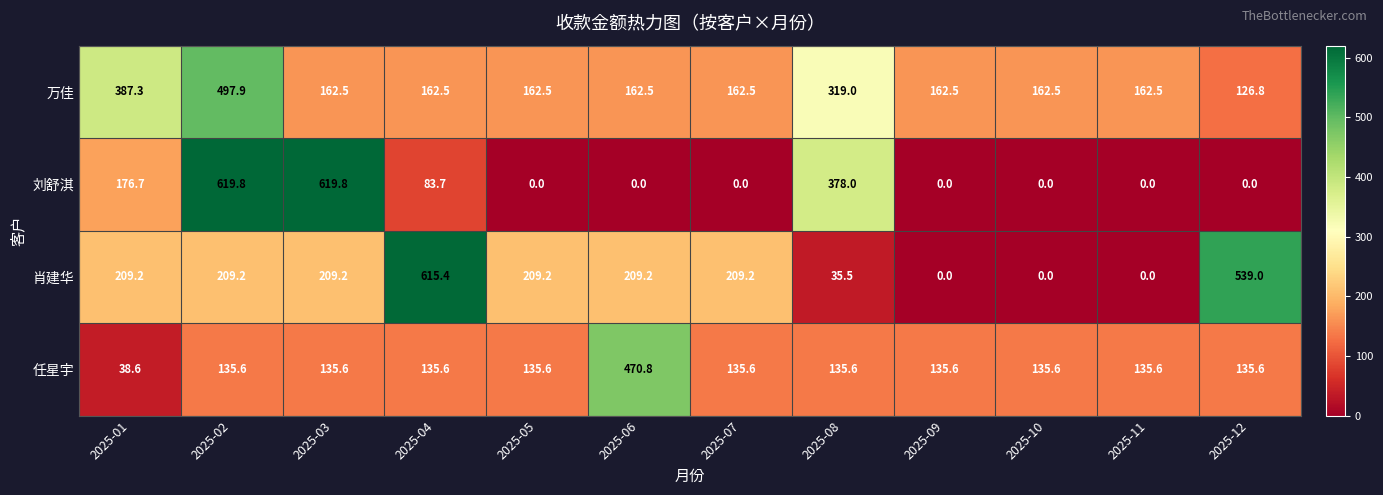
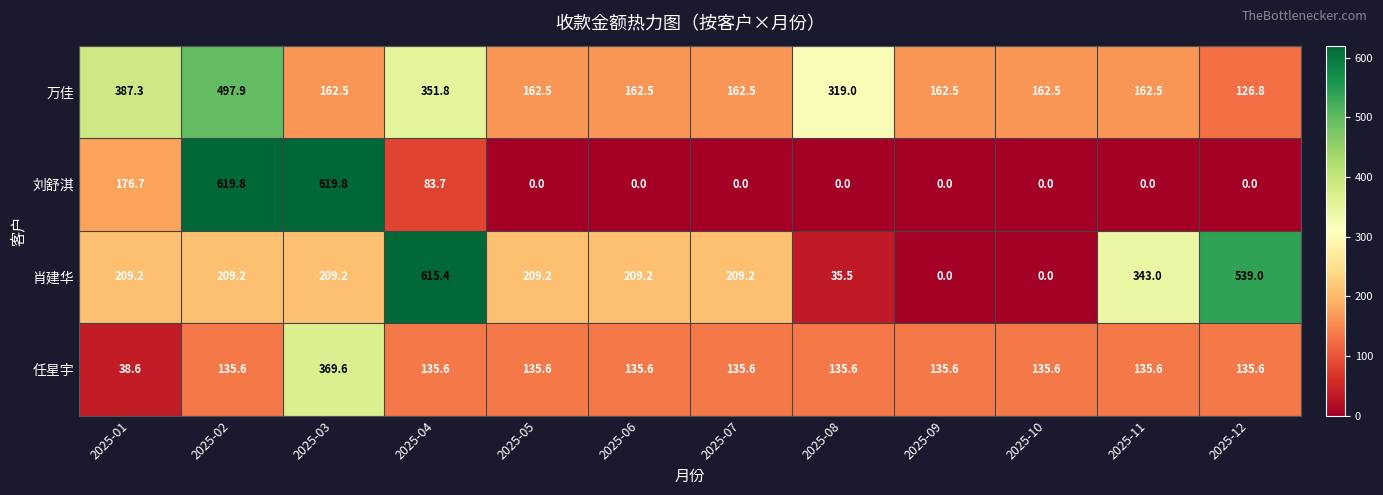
万佳, 2025-04: 162.5 -> 351.8
刘舒淇, 2025-08: 378.0 -> 0.0
肖建华, 2025-11: 0.0 -> 343.0
任星宇, 2025-03: 135.6 -> 369.6
任星宇, 2025-06: 470.8 -> 135.6
